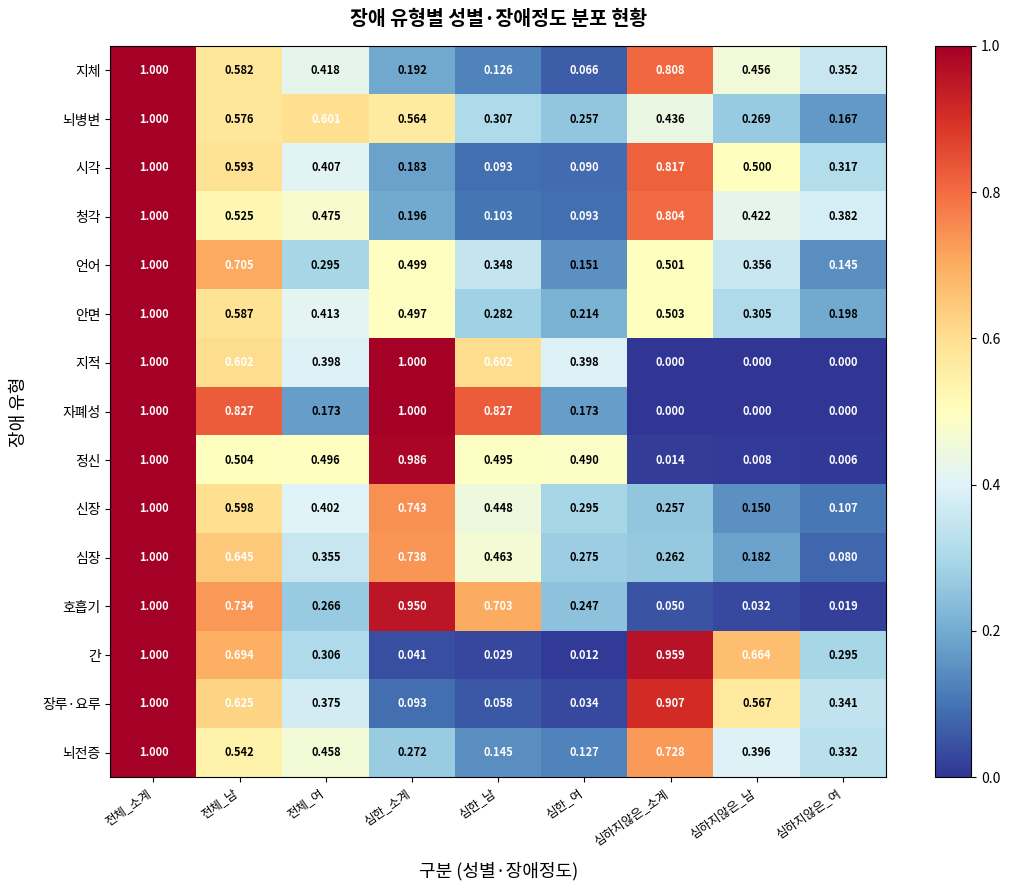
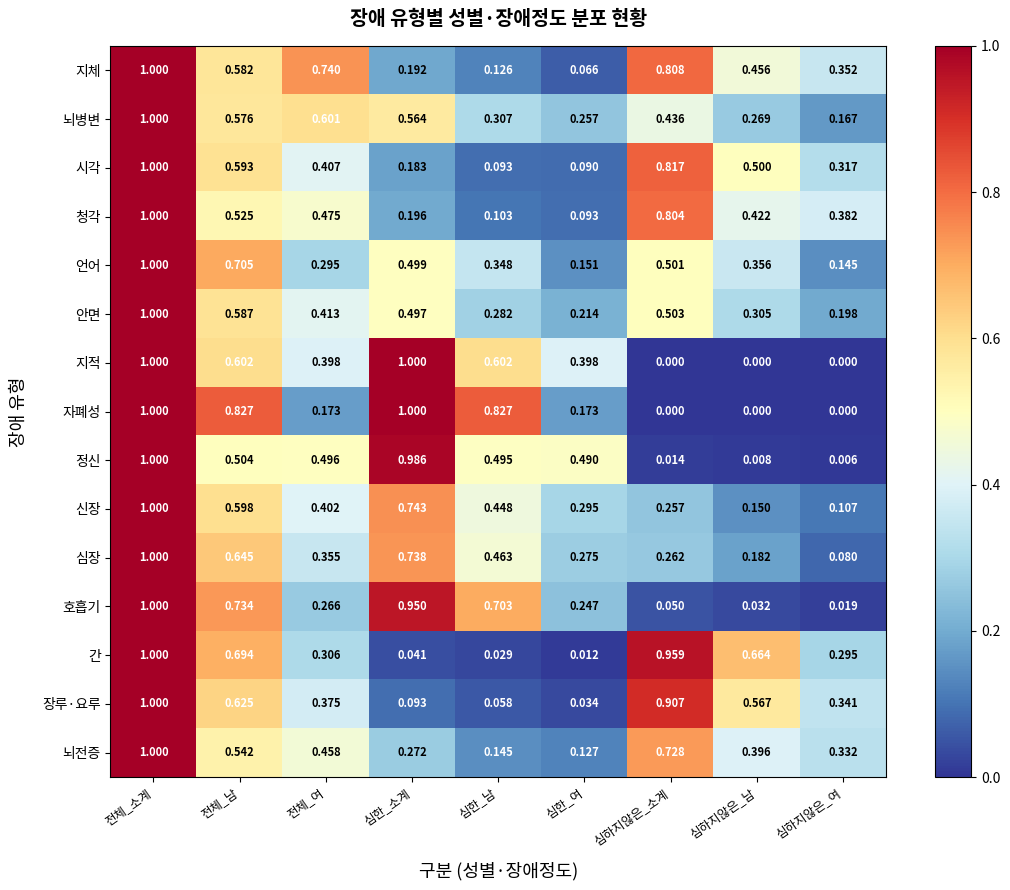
지체, 전체_여: 0.418 -> 0.740
